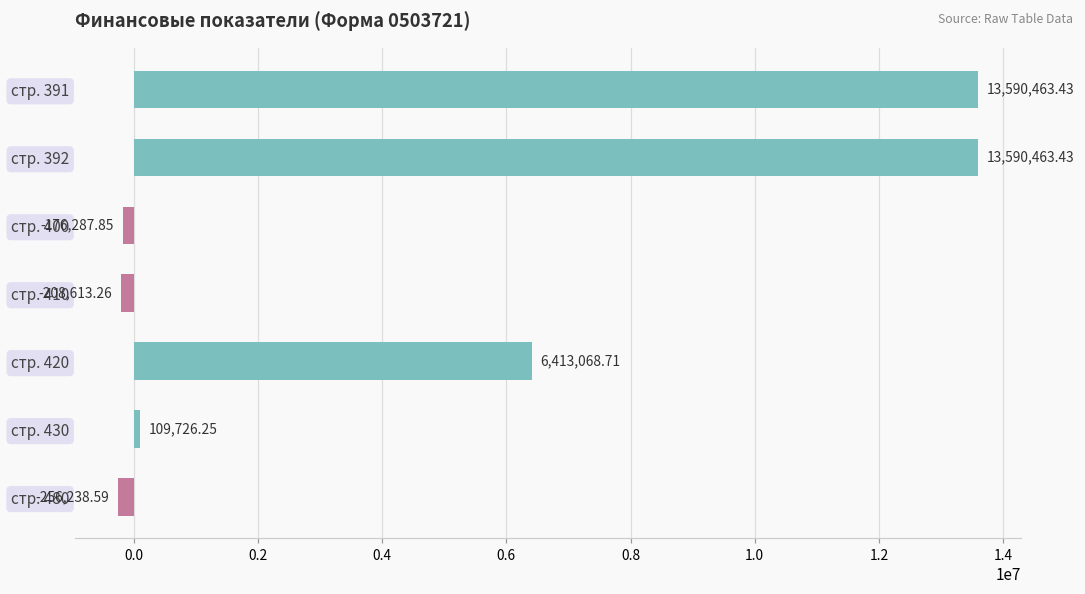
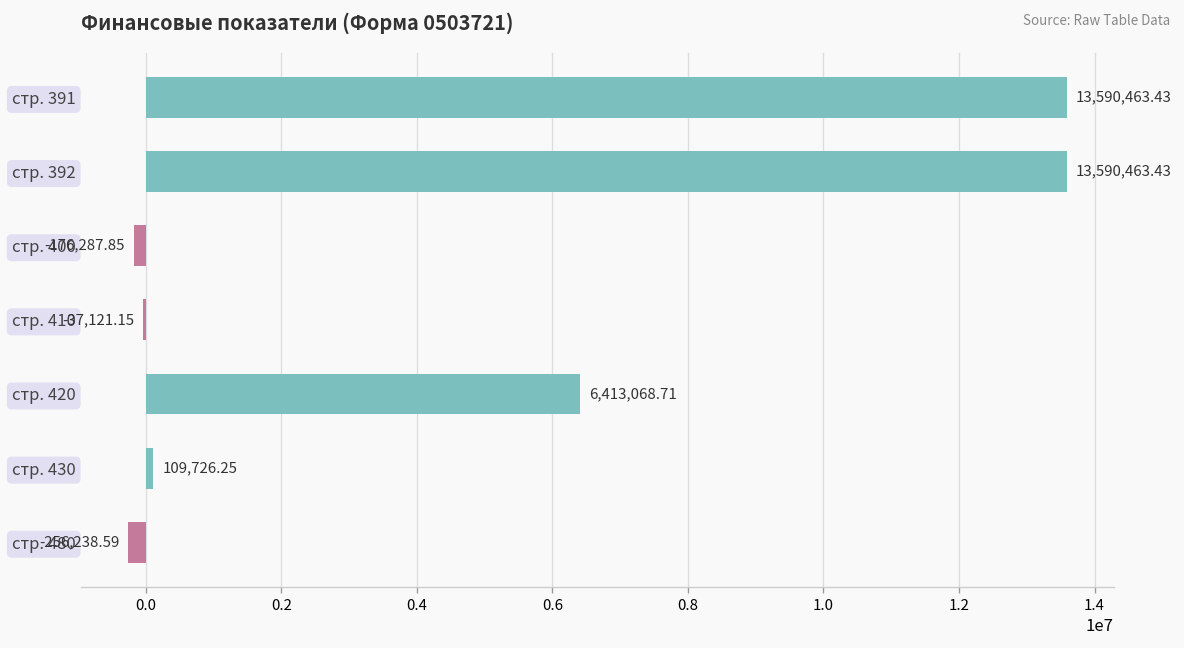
стр. 410: -208,613.26 -> -37,121.15
